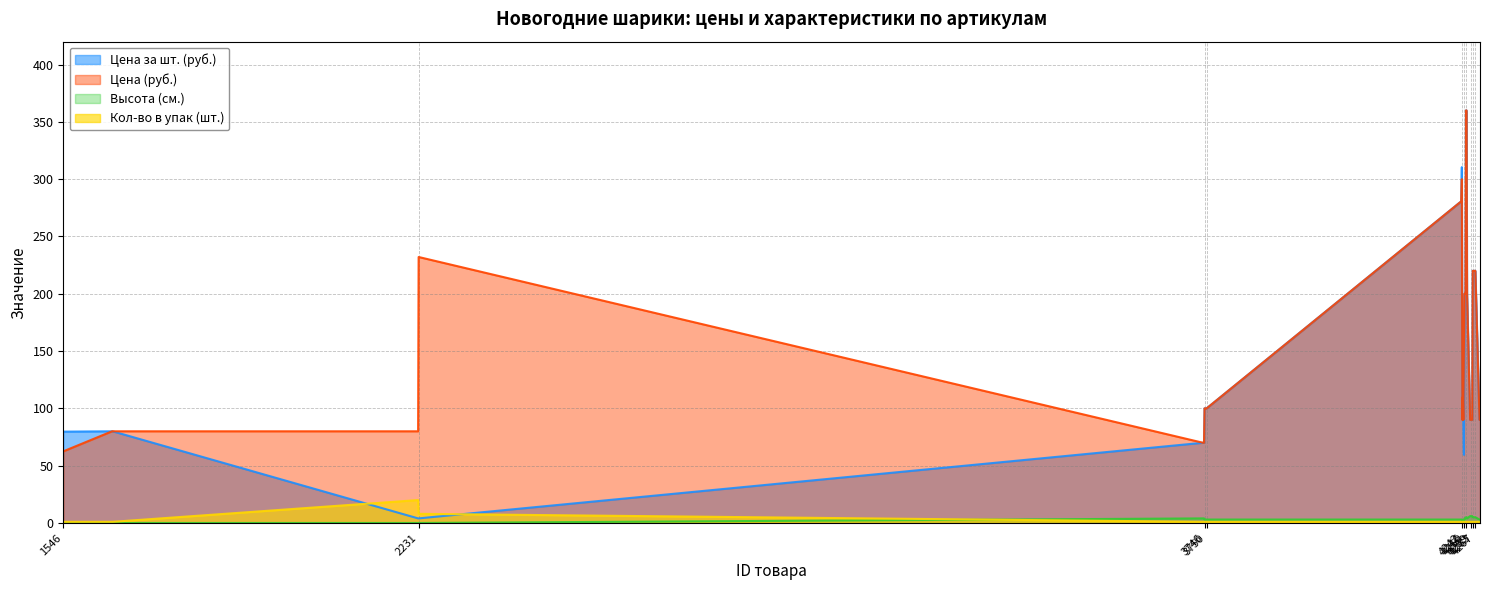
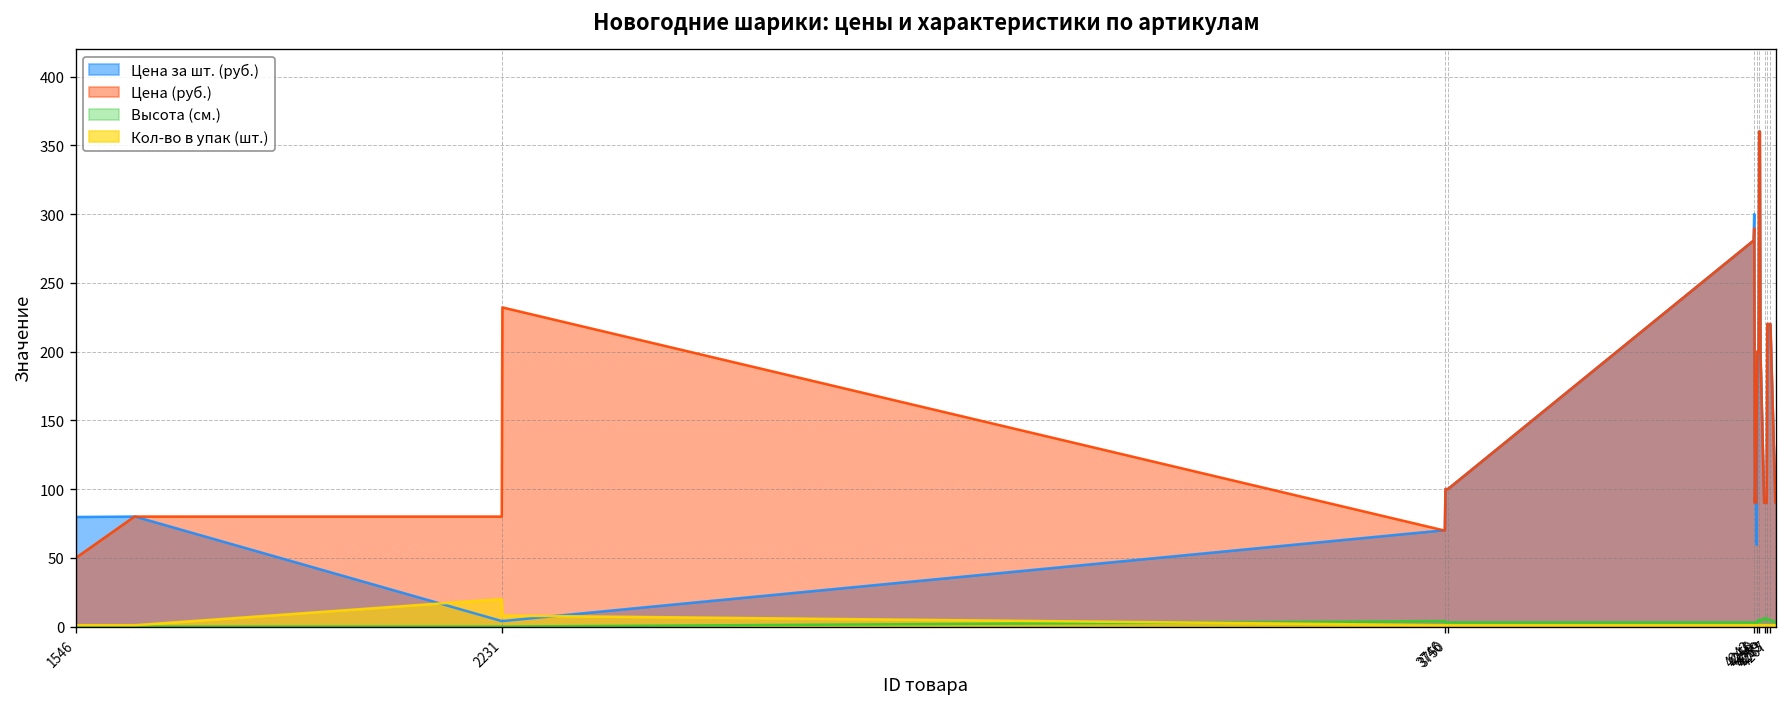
Цена (руб.), 1546: 63 -> 50
Цена за шт. (руб.), 4242: 311 -> 300
Цена (руб.), 4242: 300 -> 290
